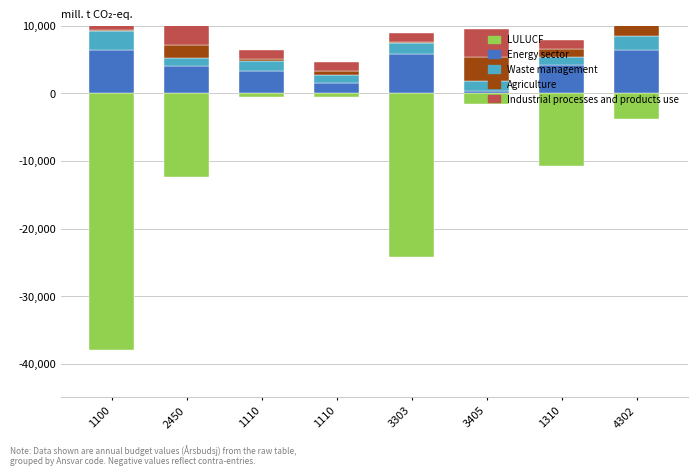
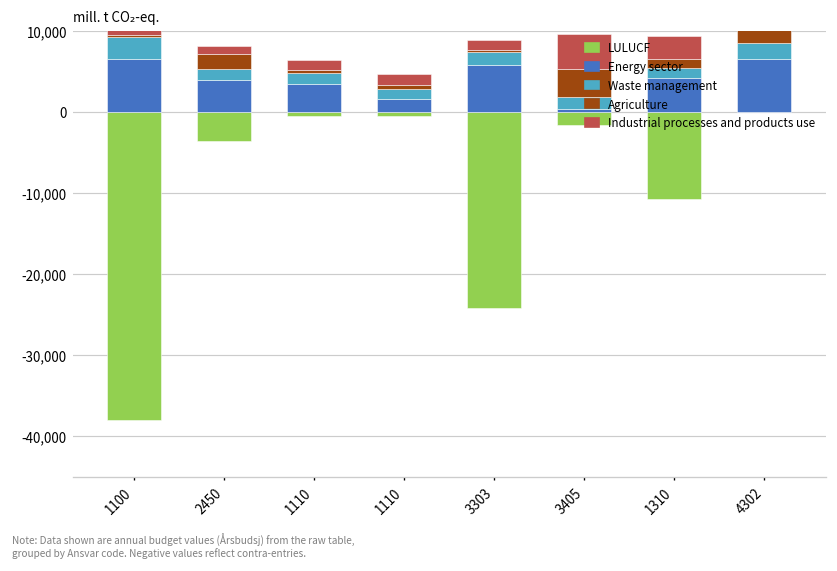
LULUCF, 2450: -12,000 -> -4,000
Industrial processes and products use, 2450: 3,000 -> 1,000
Industrial processes and products use, 1310: 1,000 -> 3,000
LULUCF, 4302: -4,000 -> 0
